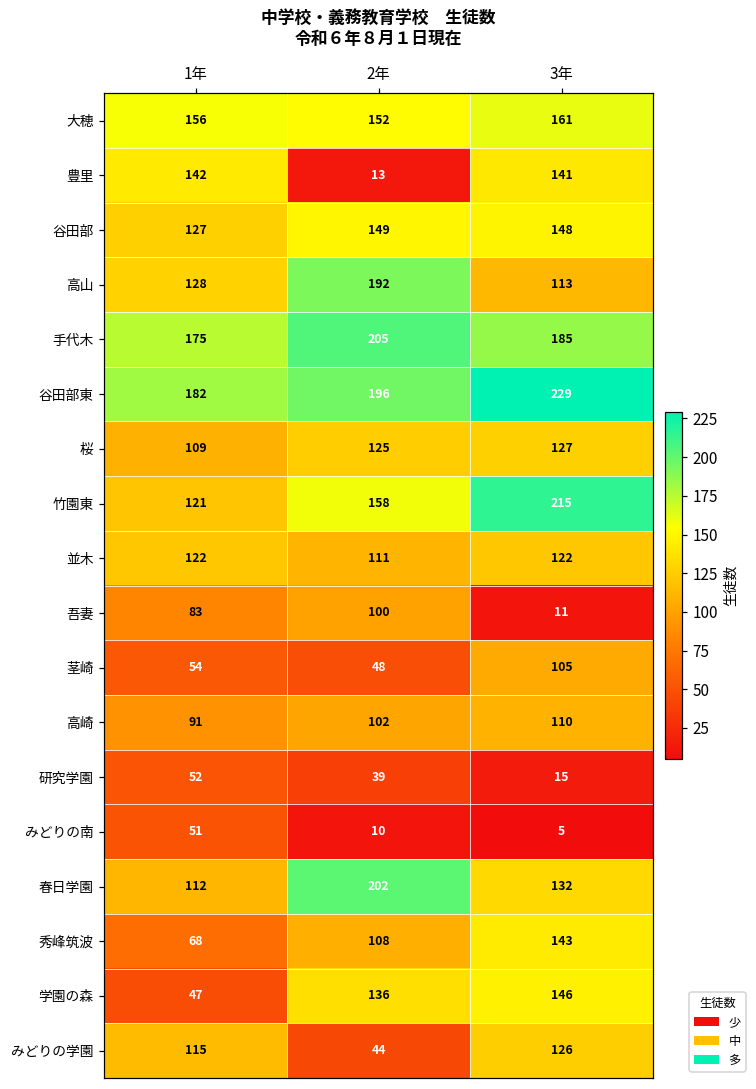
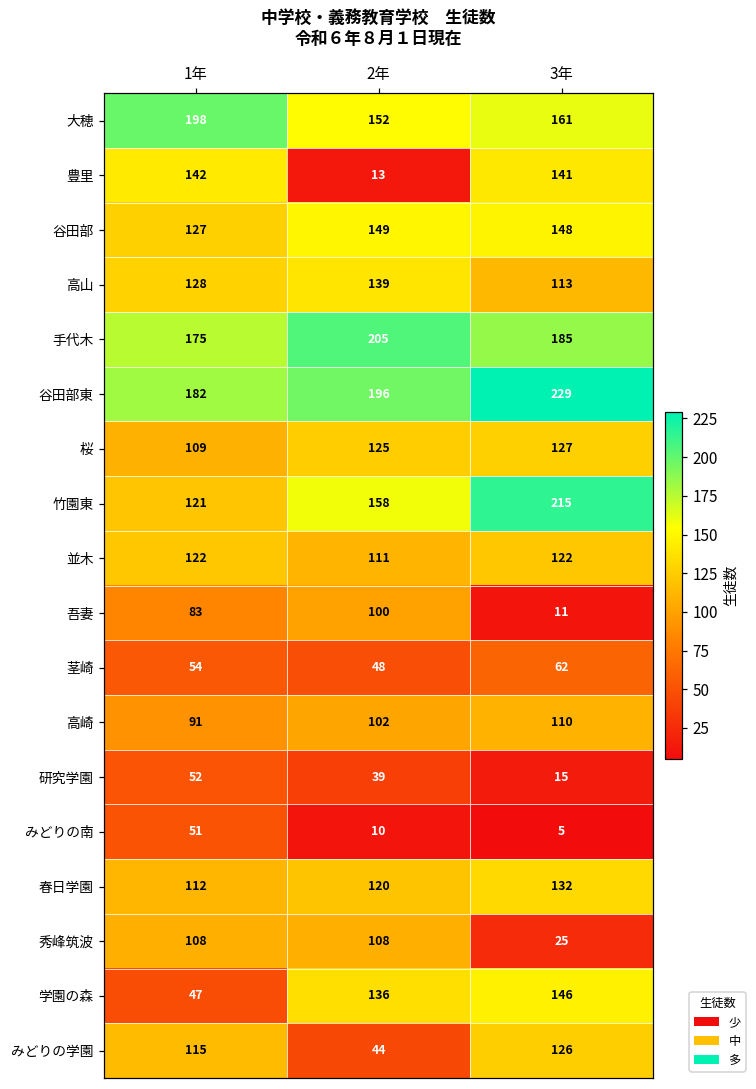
大穂, 1年: 156 -> 198
高山, 2年: 192 -> 139
茎崎, 3年: 105 -> 62
春日学園, 2年: 202 -> 120
秀峰筑波, 1年: 68 -> 108
秀峰筑波, 3年: 143 -> 25
